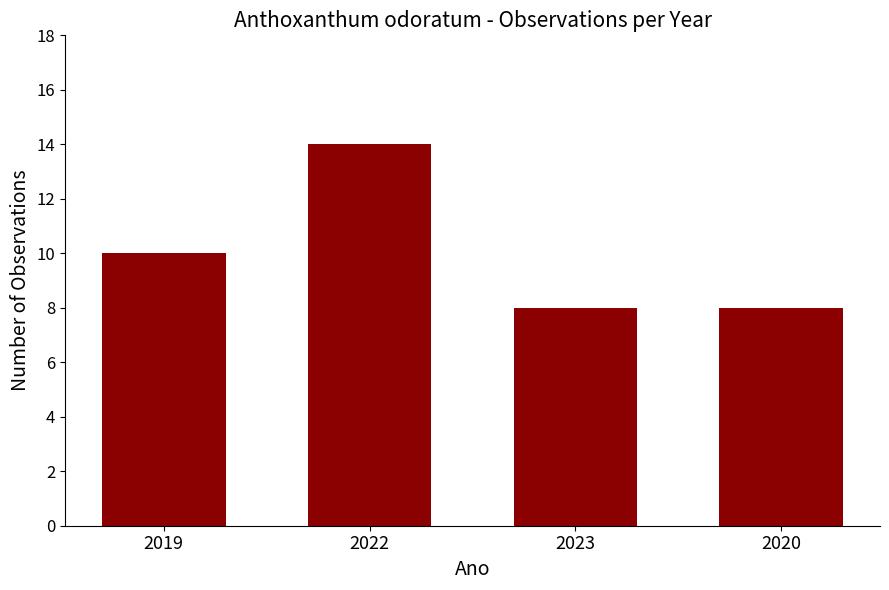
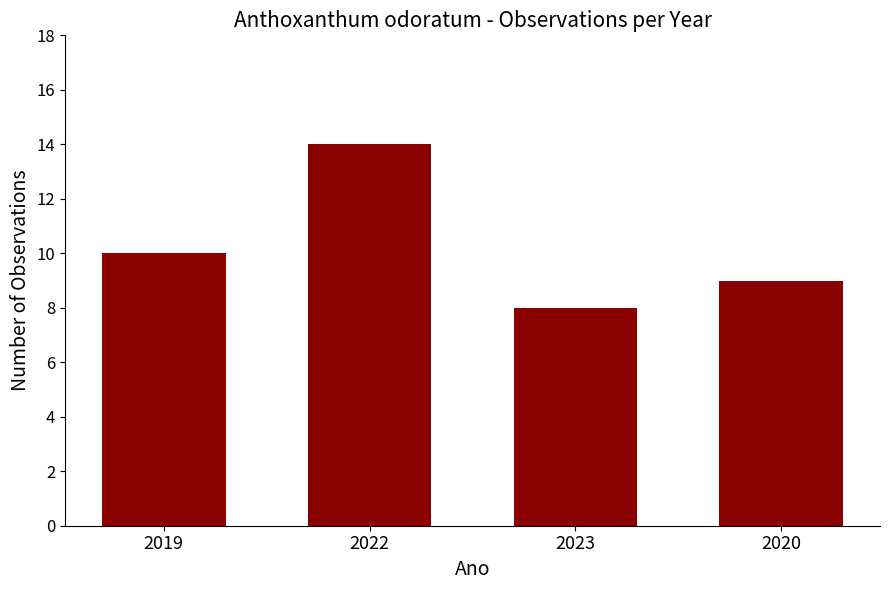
2020: 8 -> 9
